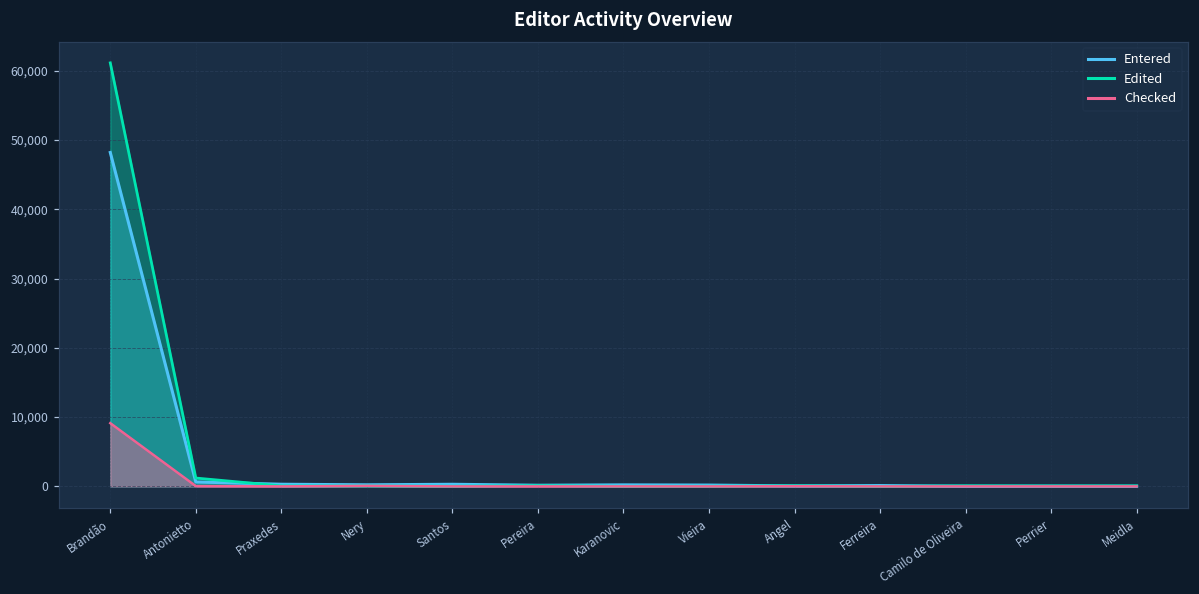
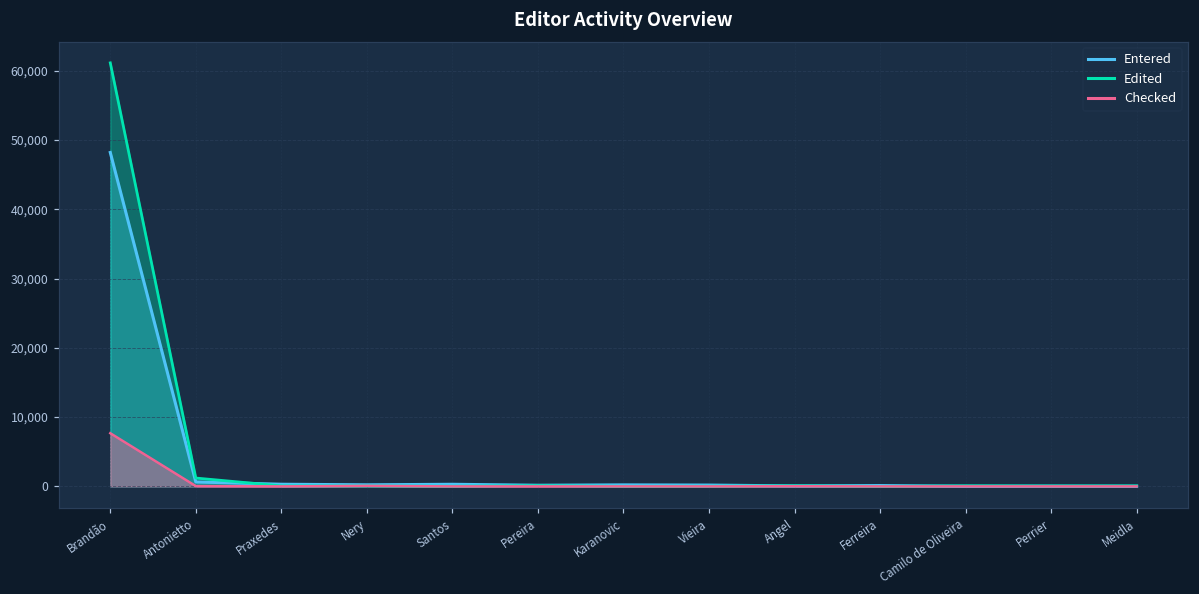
Checked, Brandão: 9,000 -> 8,000
